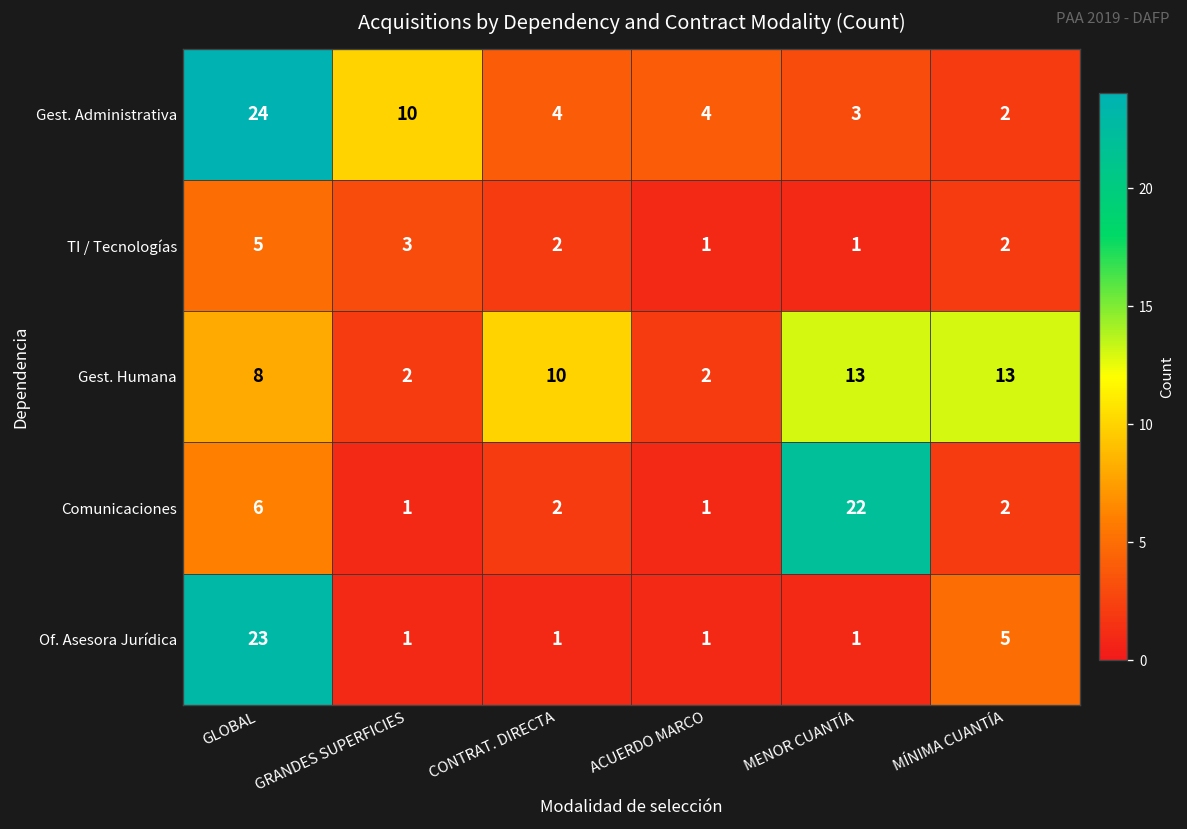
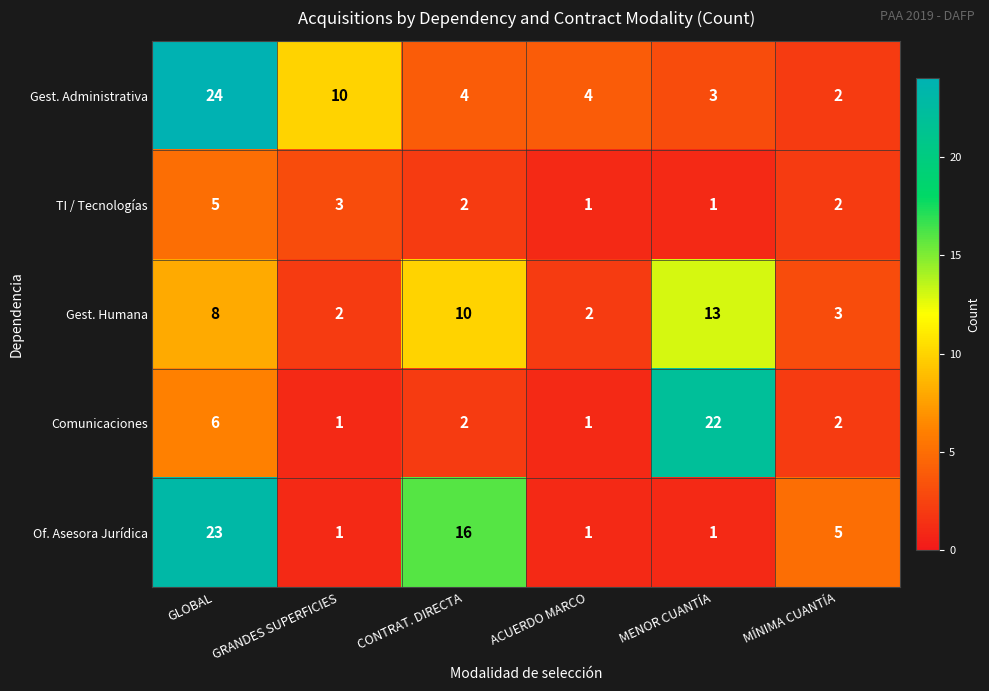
Gest. Humana, MÍNIMA CUANTÍA: 13 -> 3
Of. Asesora Jurídica, CONTRAT. DIRECTA: 1 -> 16
